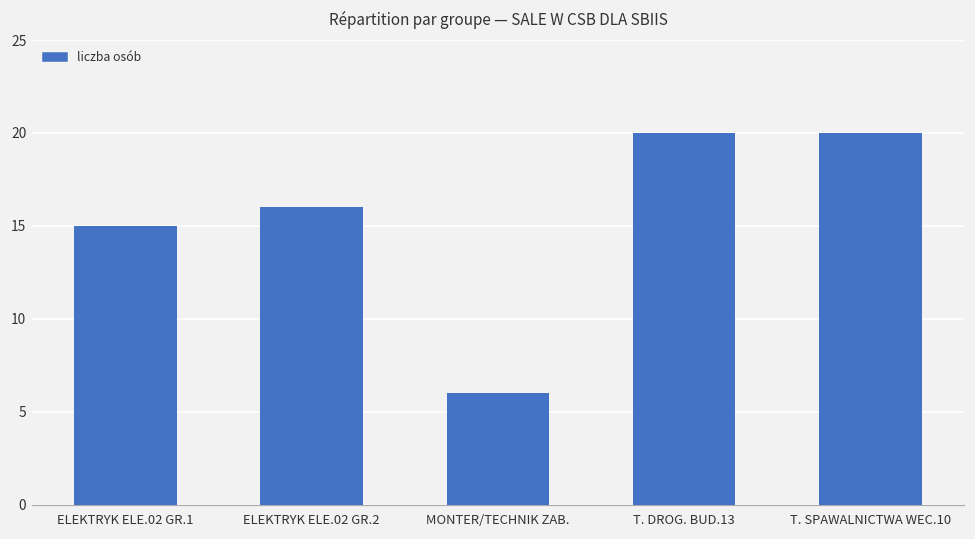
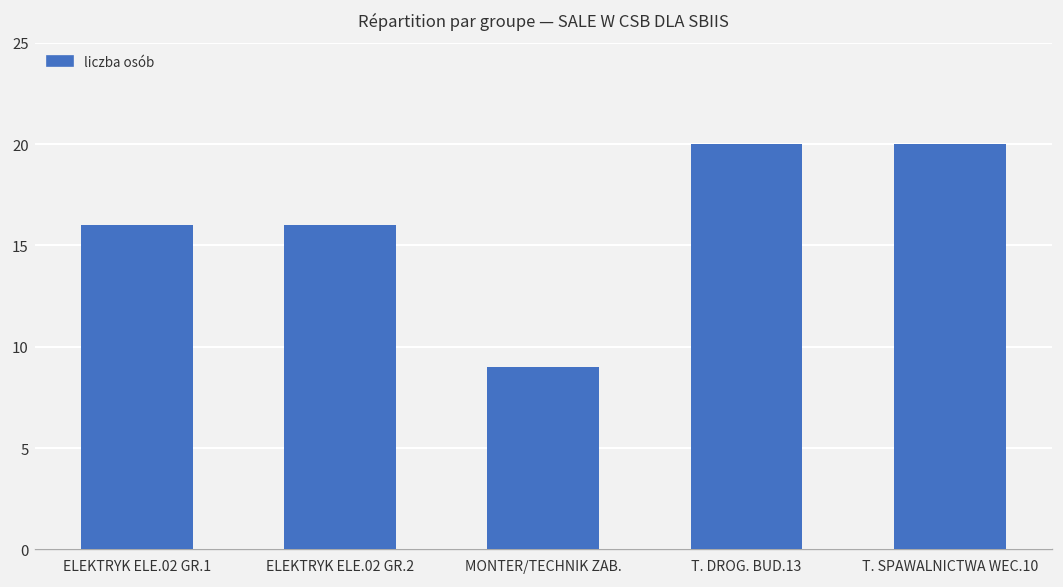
ELEKTRYK ELE.02 GR.1: 15 -> 16
MONTER/TECHNIK ZAB.: 6 -> 9
